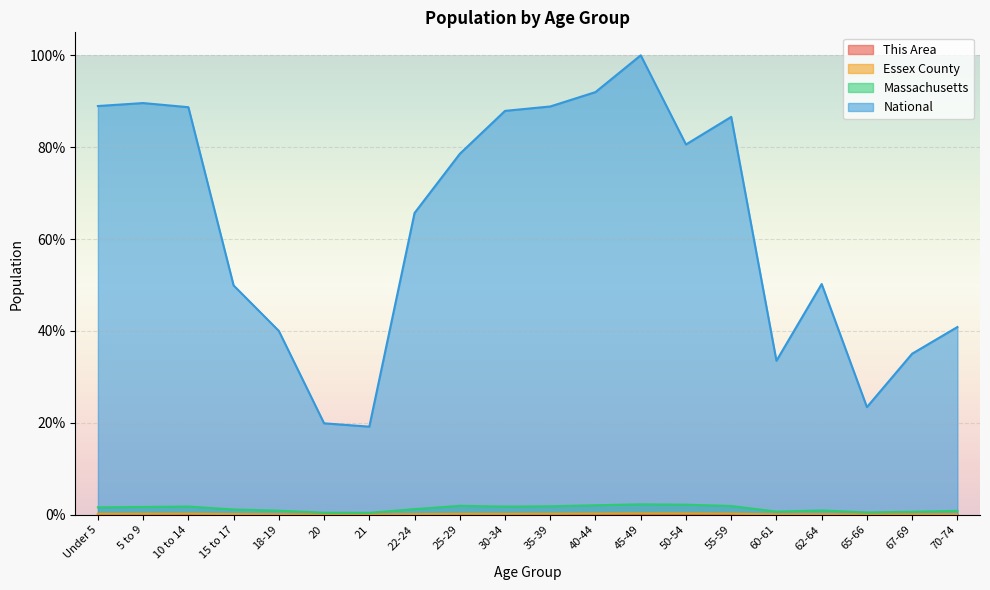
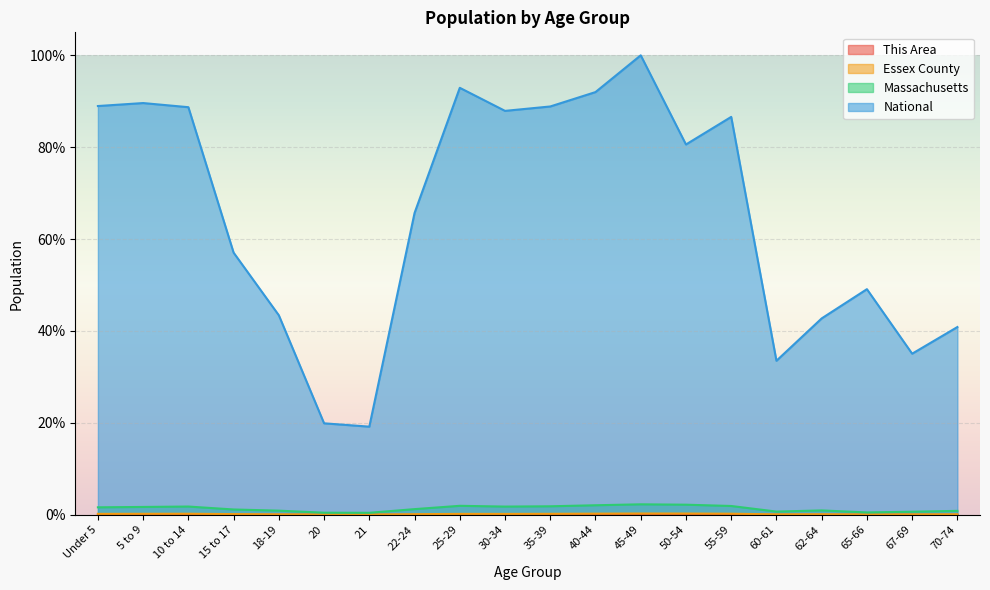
National, 15 to 17: 50% -> 57%
National, 18-19: 40% -> 43%
National, 25-29: 79% -> 93%
National, 62-64: 50% -> 43%
National, 65-66: 23% -> 49%
